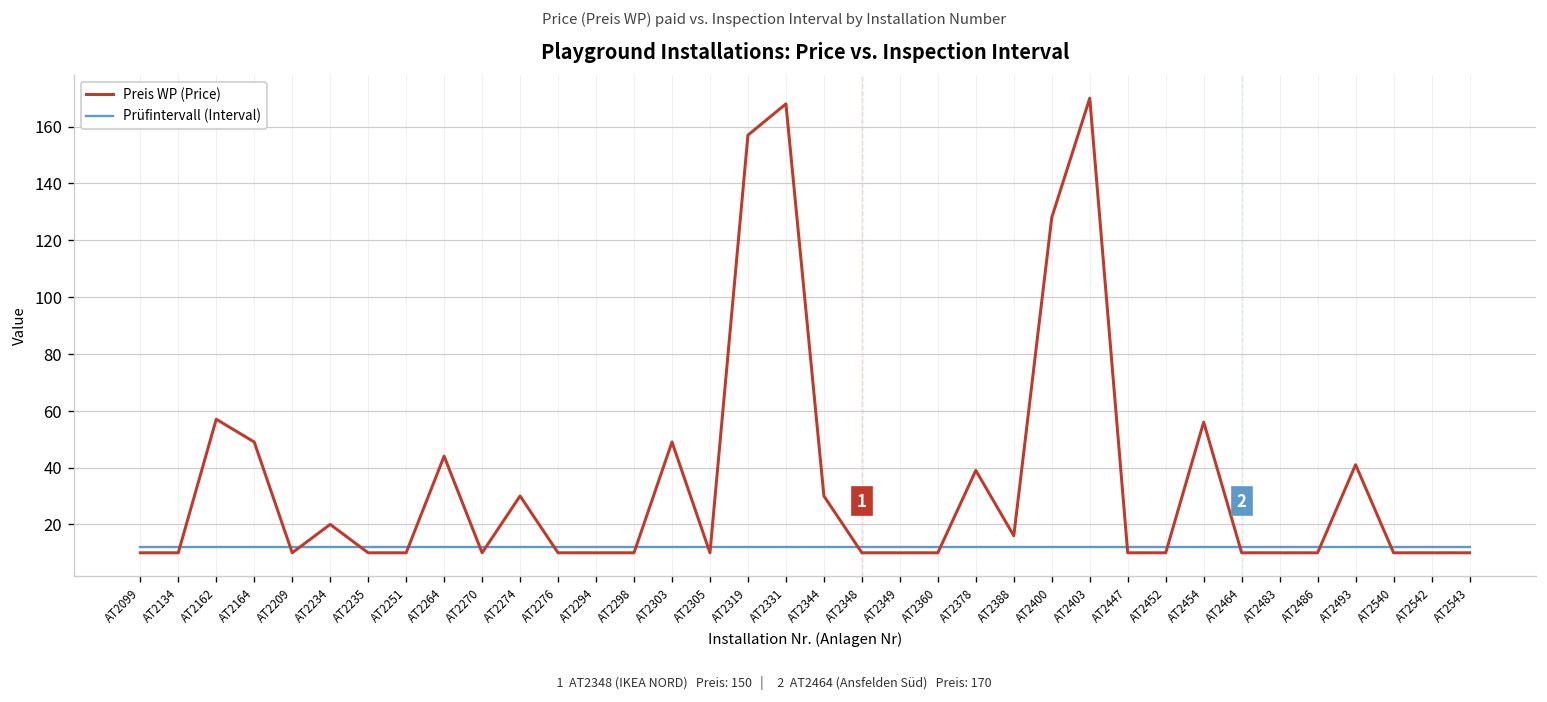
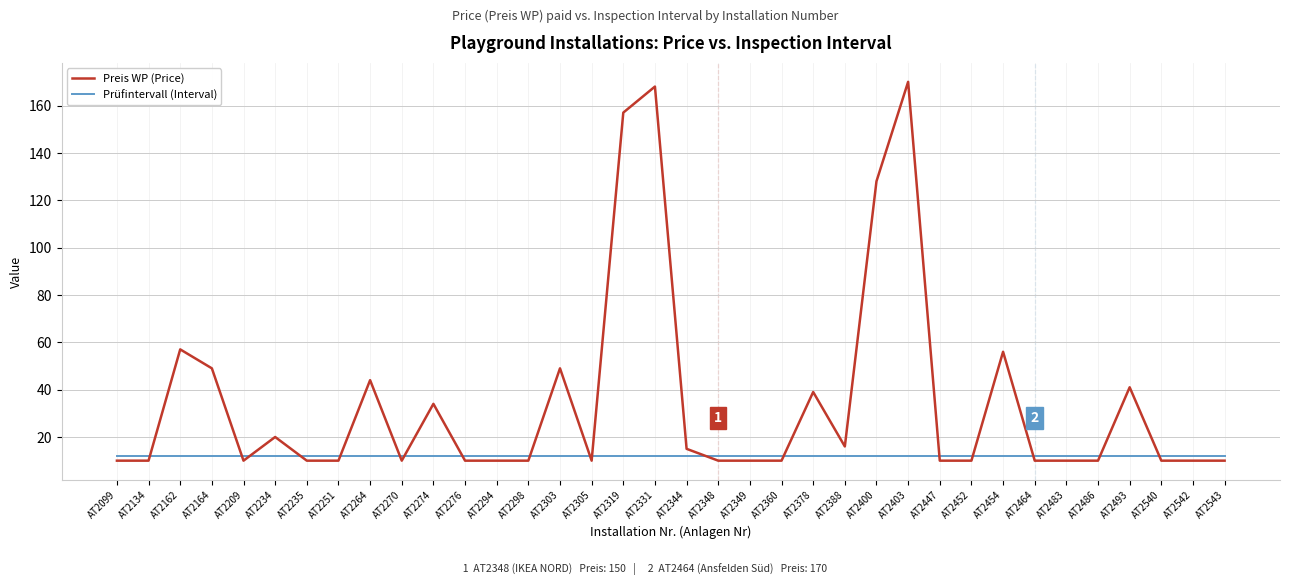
Preis WP (Price), AT2274: 30 -> 34
Preis WP (Price), AT2344: 30 -> 15
